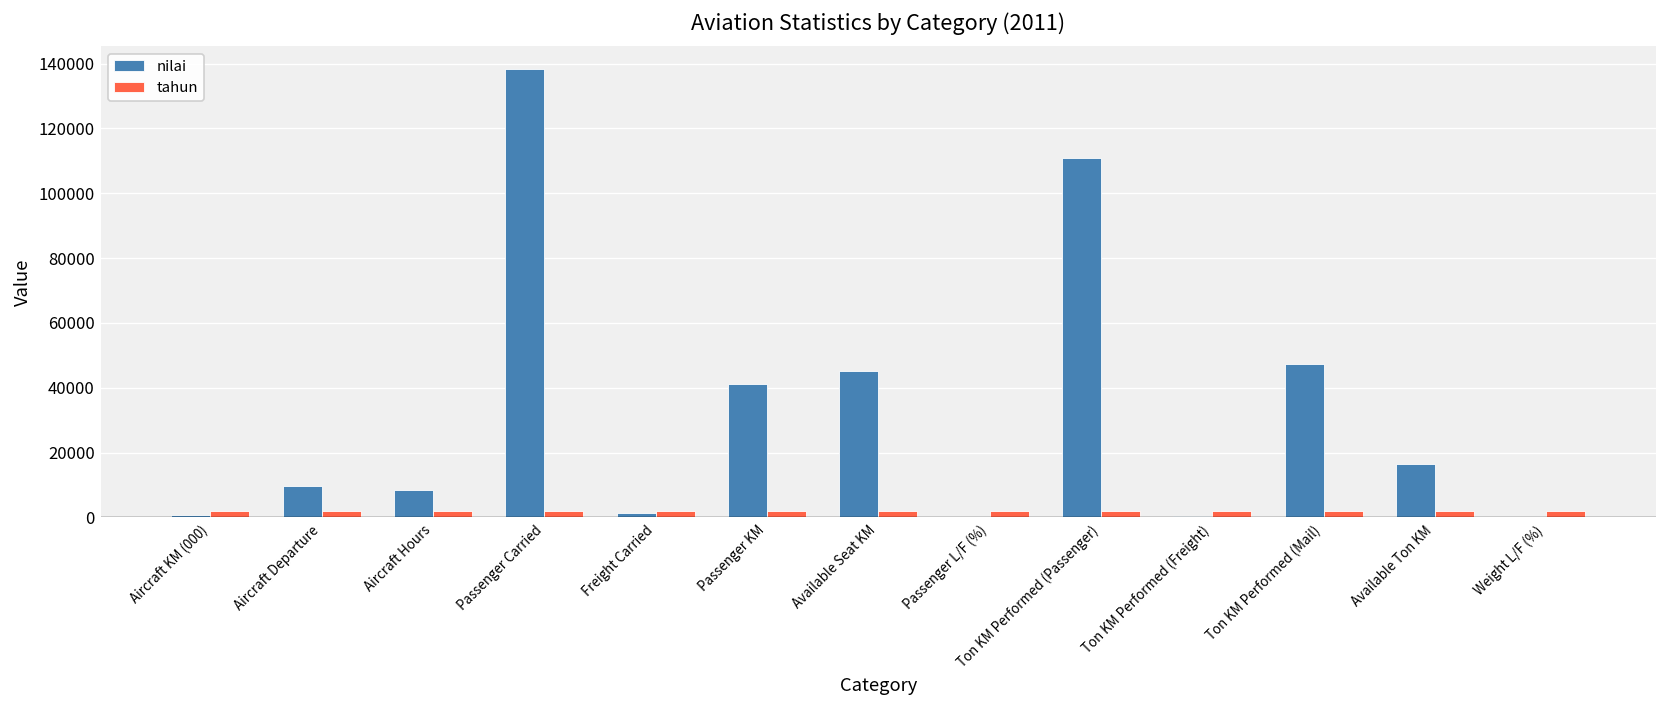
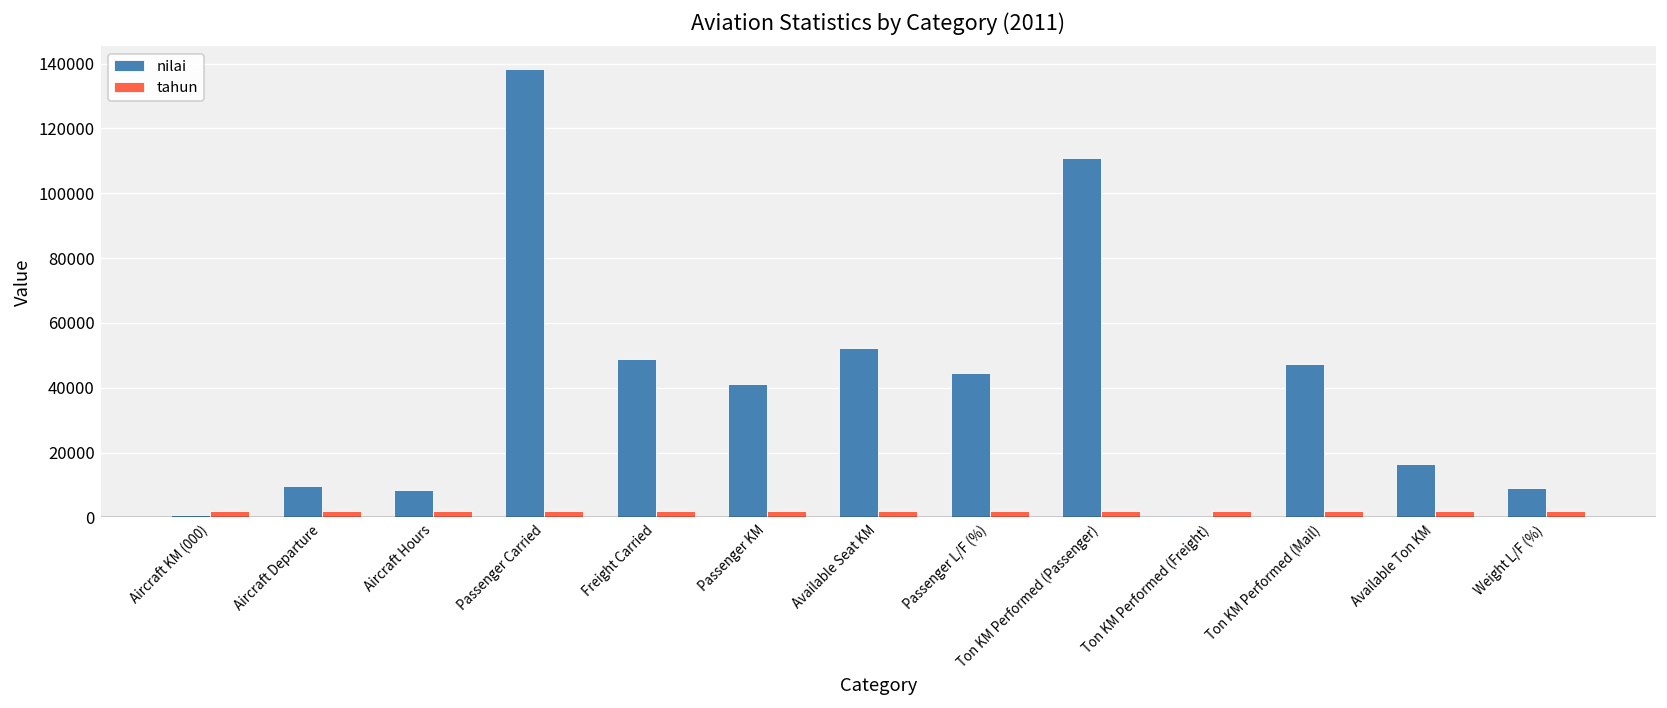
nilai, Freight Carried: 1000 -> 49000
nilai, Available Seat KM: 45000 -> 52000
nilai, Passenger L/F (%): 0 -> 44000
nilai, Weight L/F (%): 0 -> 9000
